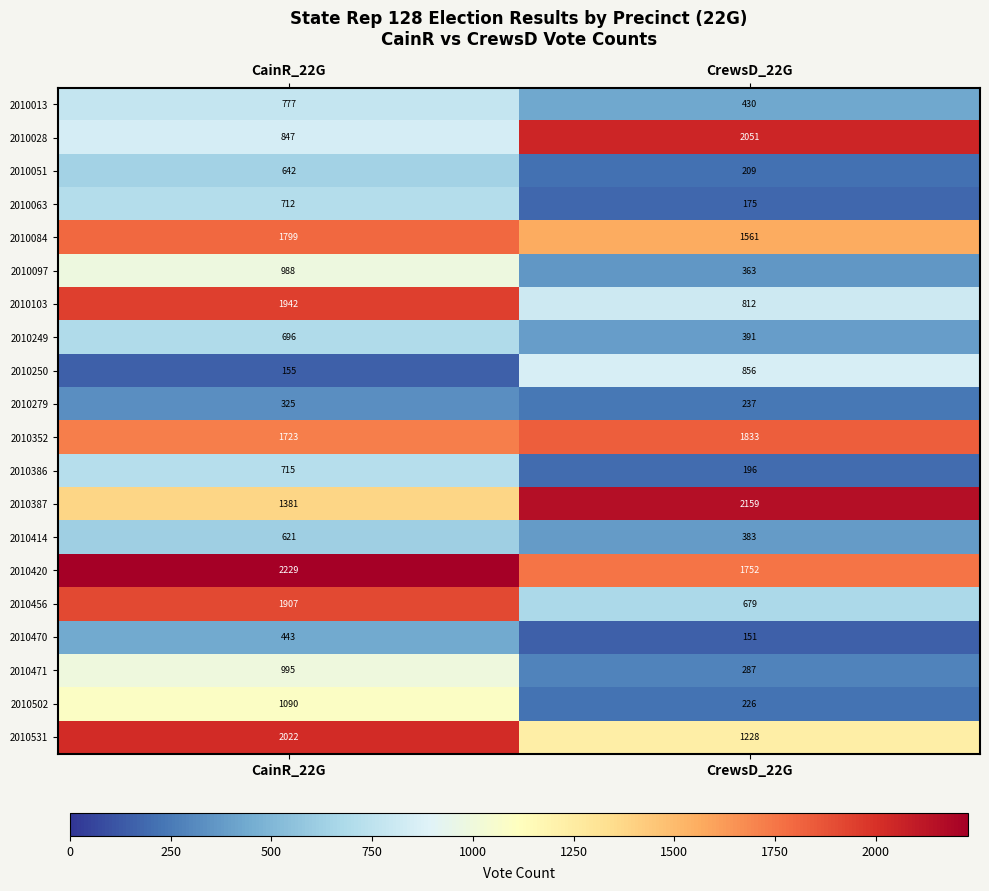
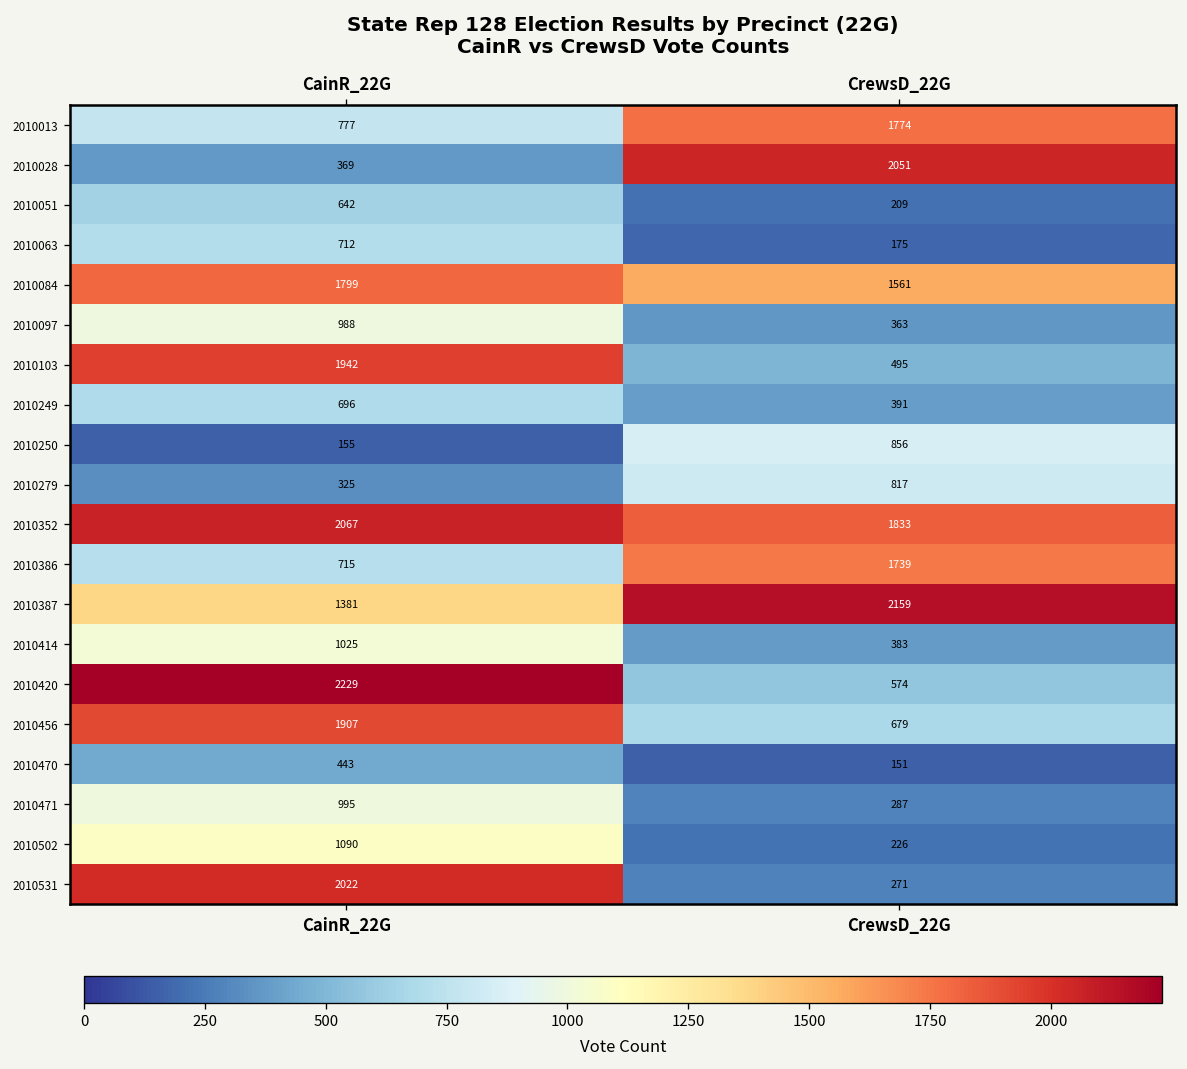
2010013, CrewsD_22G: 430 -> 1774
2010028, CainR_22G: 847 -> 369
2010103, CrewsD_22G: 812 -> 495
2010279, CrewsD_22G: 237 -> 817
2010352, CainR_22G: 1723 -> 2067
2010386, CrewsD_22G: 196 -> 1739
2010414, CainR_22G: 621 -> 1025
2010420, CrewsD_22G: 1752 -> 574
2010531, CrewsD_22G: 1228 -> 271
